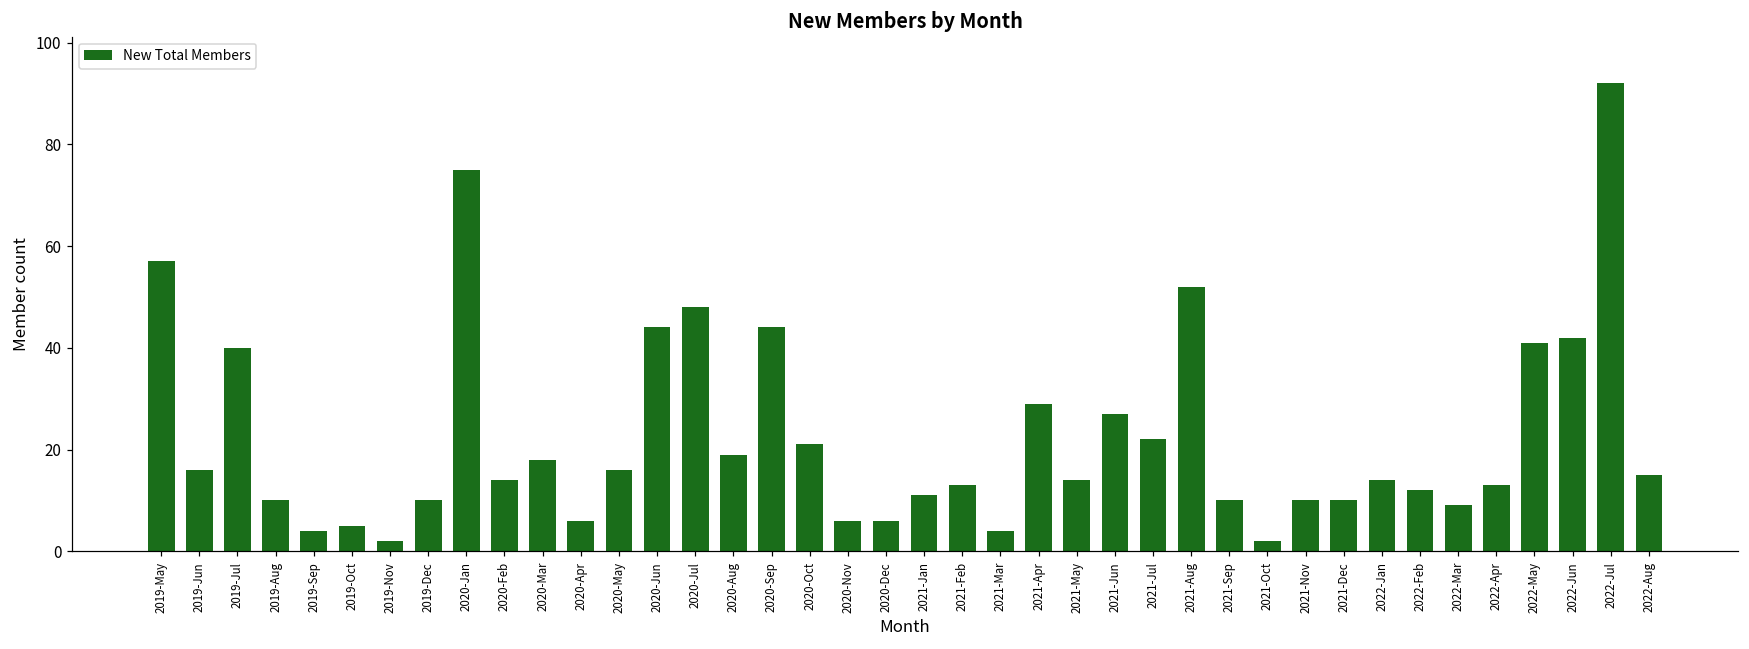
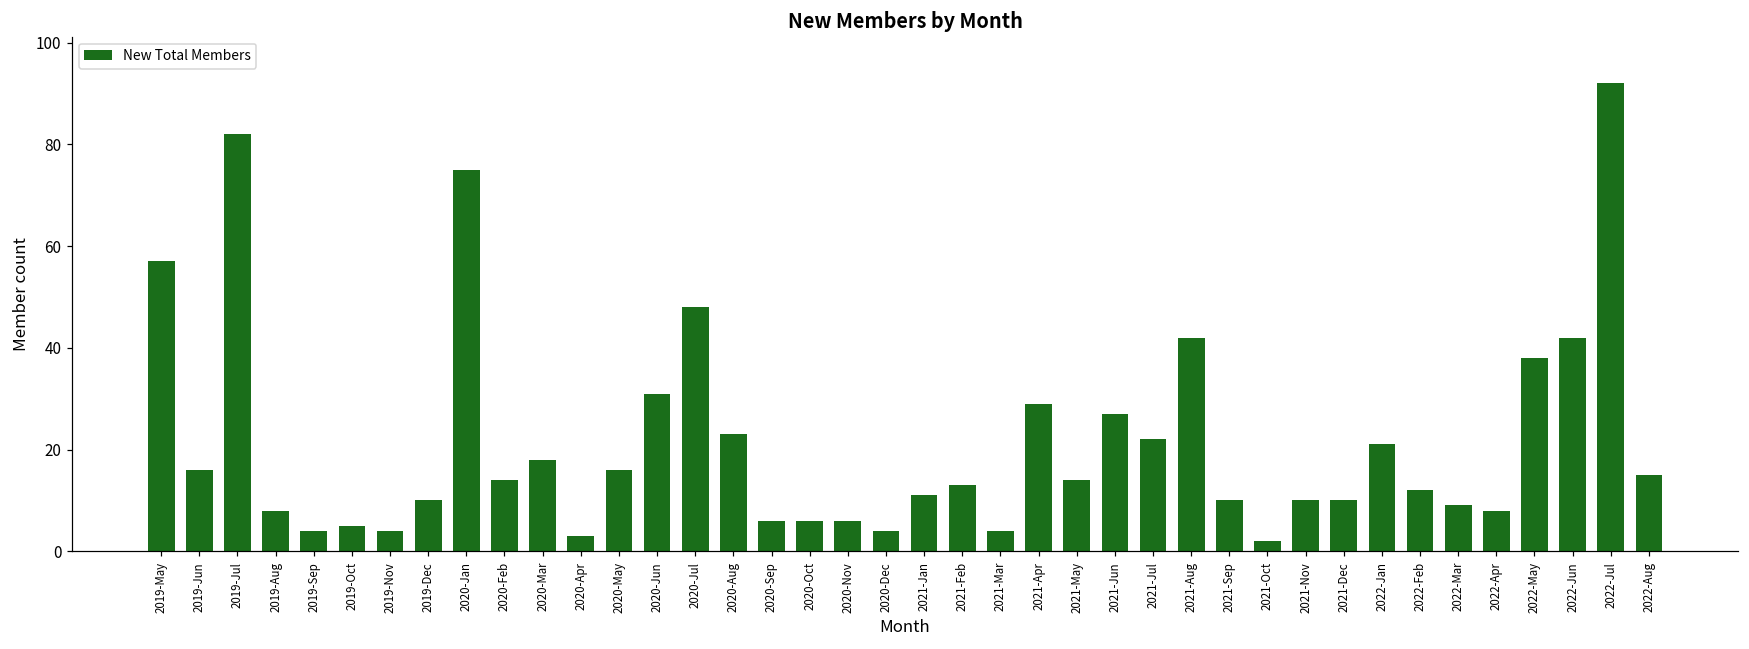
2019-Jul: 40 -> 82
2019-Aug: 10 -> 8
2019-Nov: 2 -> 4
2020-Apr: 6 -> 3
2020-Jun: 44 -> 31
2020-Aug: 19 -> 23
2020-Sep: 44 -> 6
2020-Oct: 21 -> 6
2020-Dec: 6 -> 4
2021-Aug: 52 -> 42
2022-Jan: 14 -> 21
2022-Apr: 13 -> 8
2022-May: 41 -> 38
